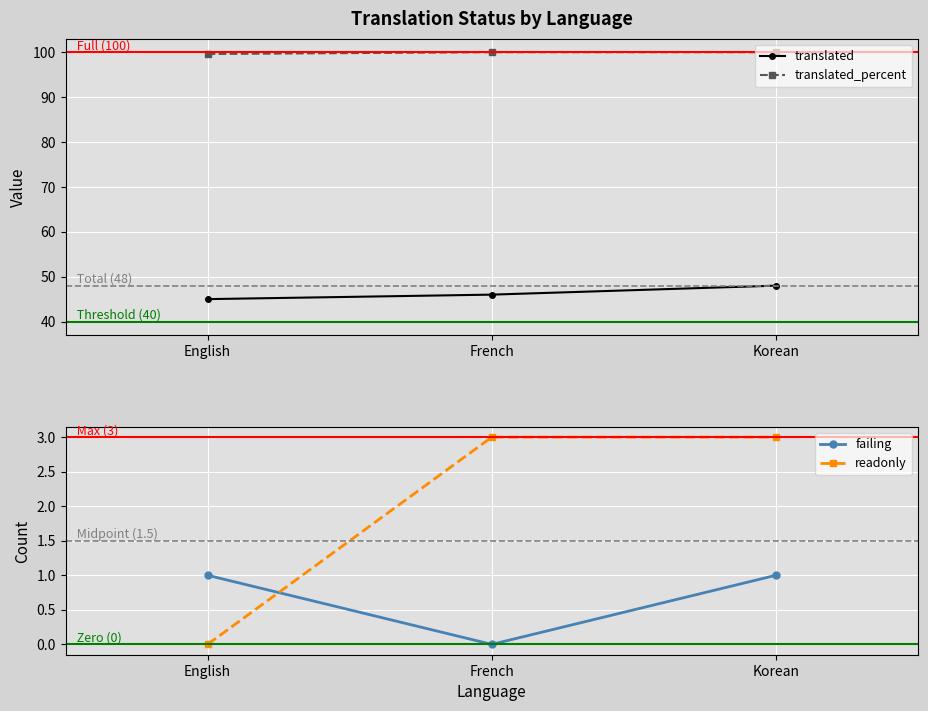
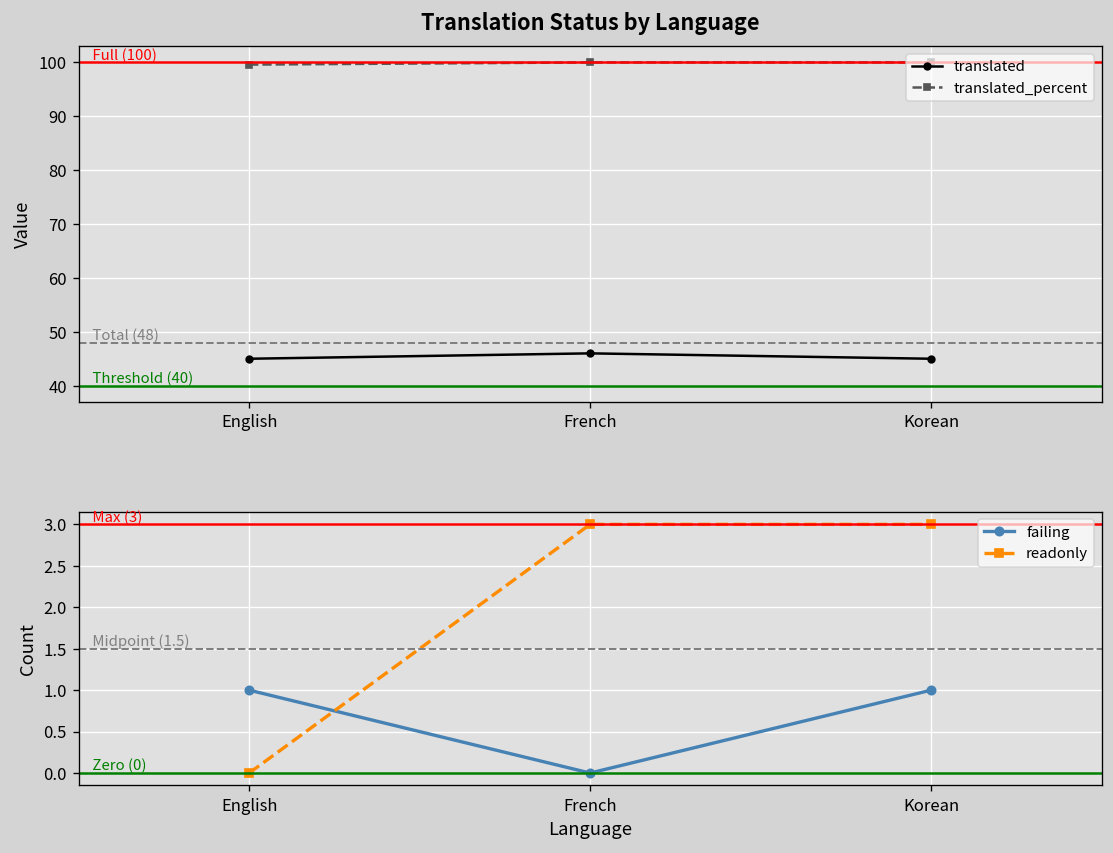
Translation Status by Language, translated, Korean: 48 -> 45
